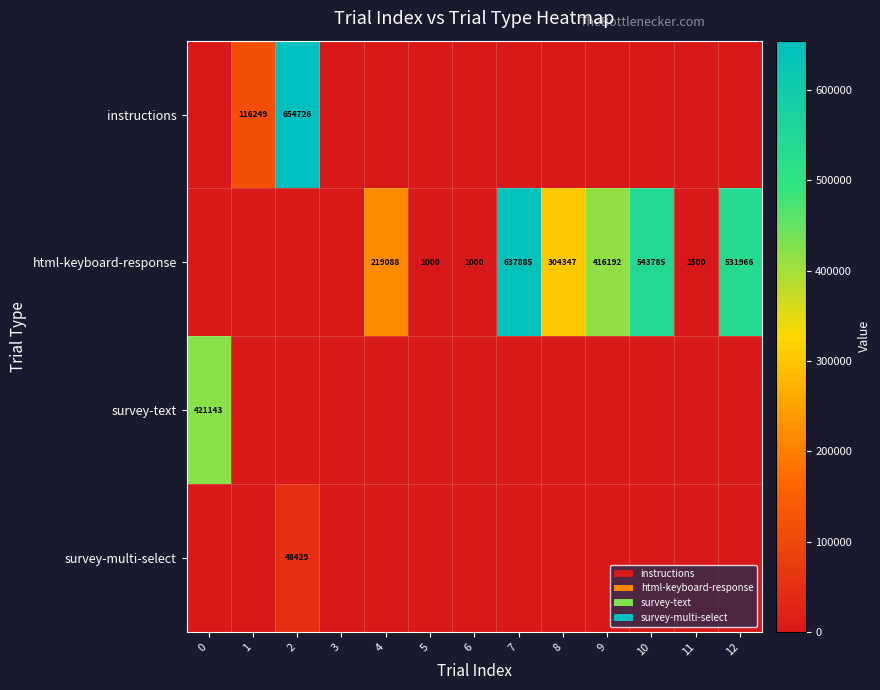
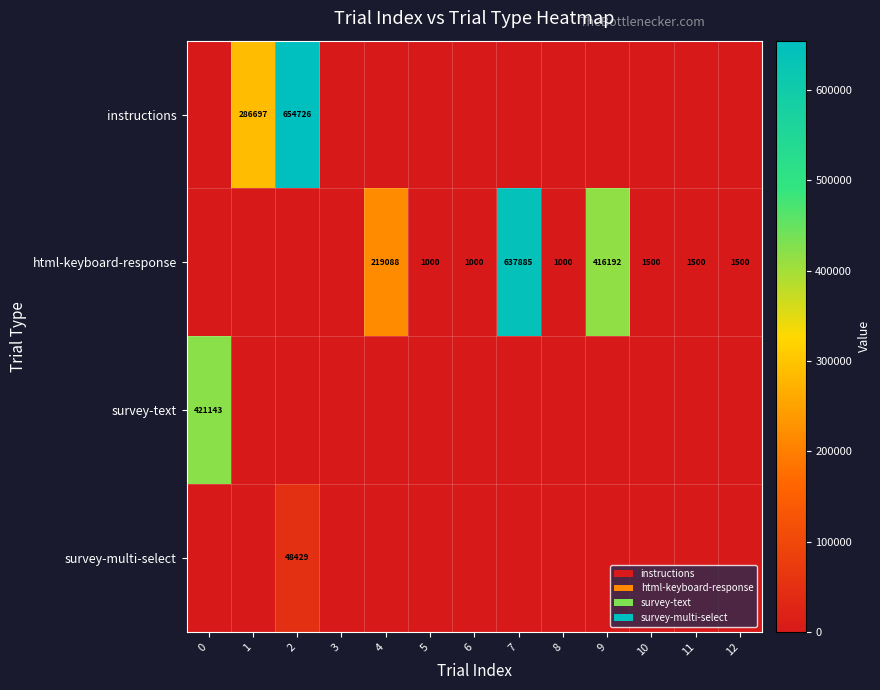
instructions, 1: 116249 -> 286697
html-keyboard-response, 8: 304347 -> 1000
html-keyboard-response, 10: 543785 -> 1500
html-keyboard-response, 12: 531966 -> 1500
